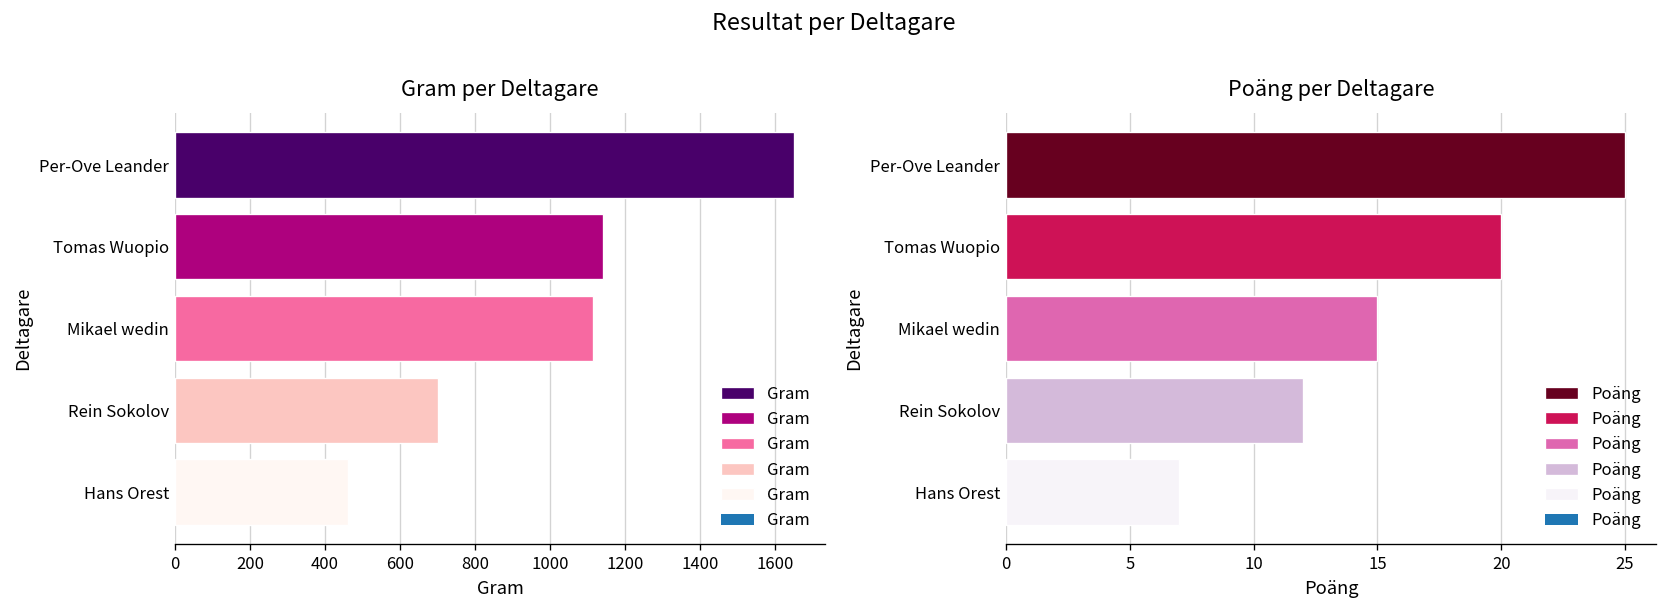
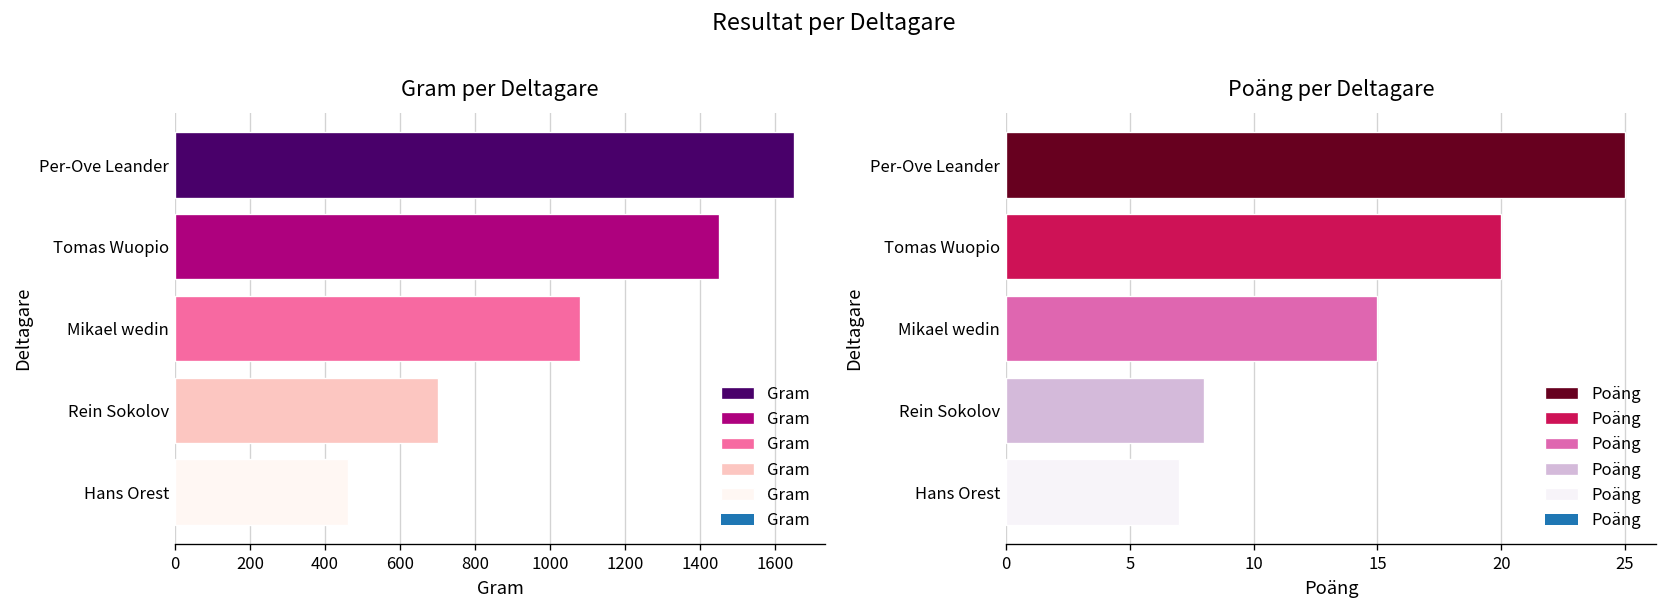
Gram per Deltagare, Tomas Wuopio: 1140 -> 1450
Gram per Deltagare, Mikael wedin: 1120 -> 1080
Poäng per Deltagare, Rein Sokolov: 12 -> 8
